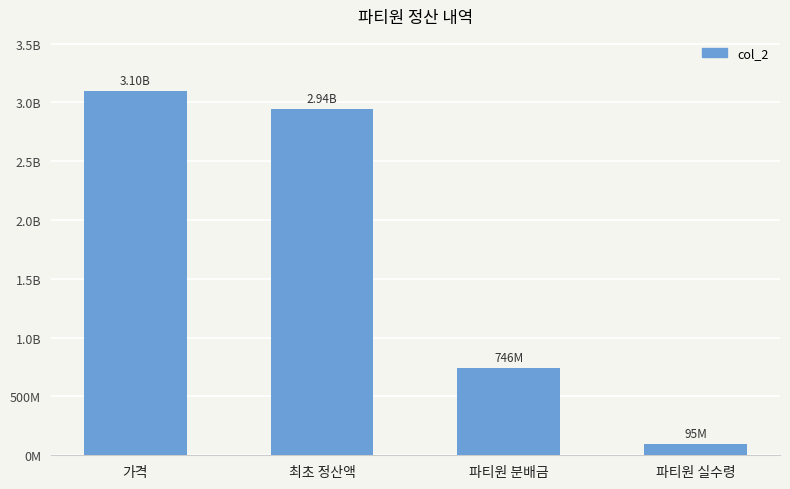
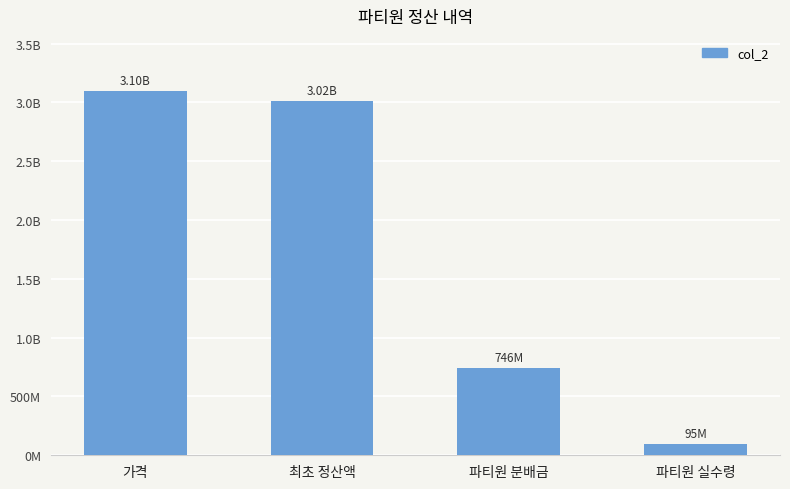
최초 정산액: 2.94B -> 3.02B
